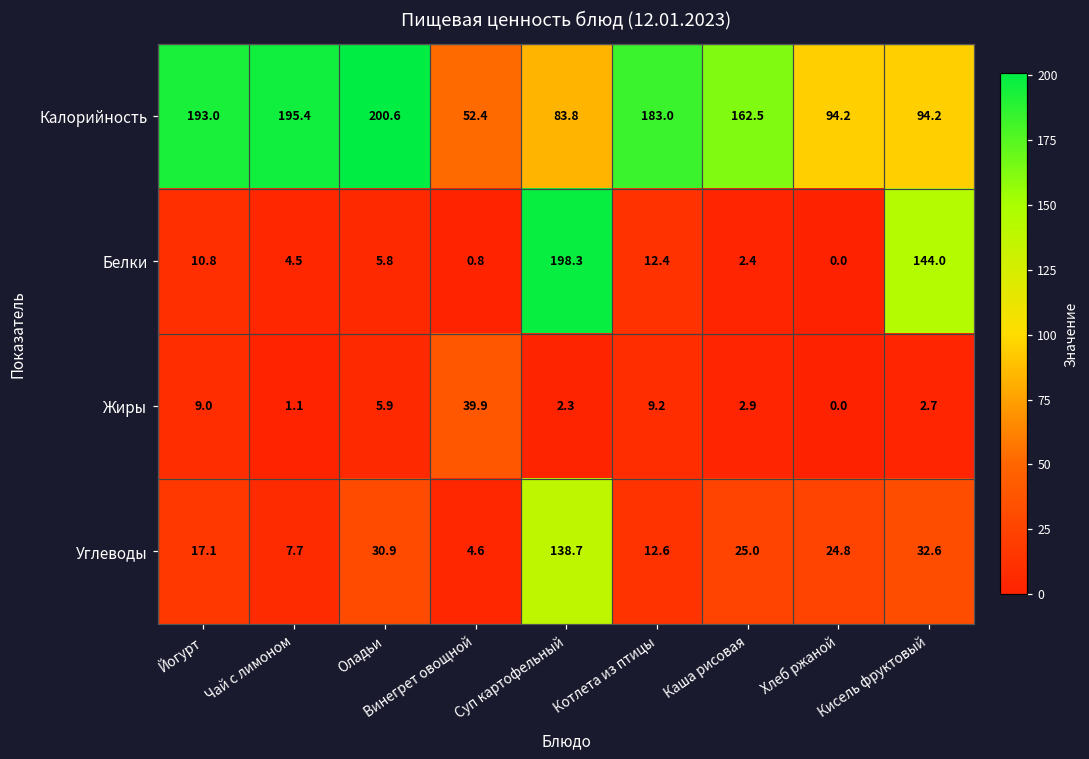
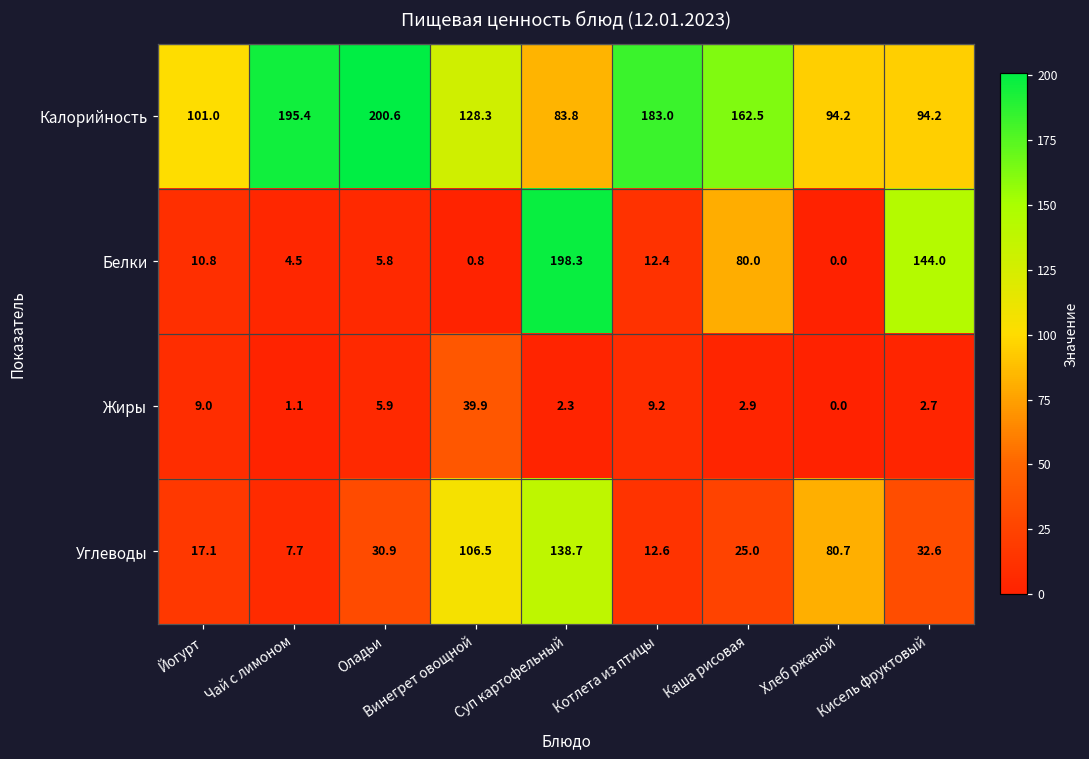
Калорийность, Йогурт: 193.0 -> 101.0
Калорийность, Винегрет овощной: 52.4 -> 128.3
Белки, Каша рисовая: 2.4 -> 80.0
Углеводы, Винегрет овощной: 4.6 -> 106.5
Углеводы, Хлеб ржаной: 24.8 -> 80.7
